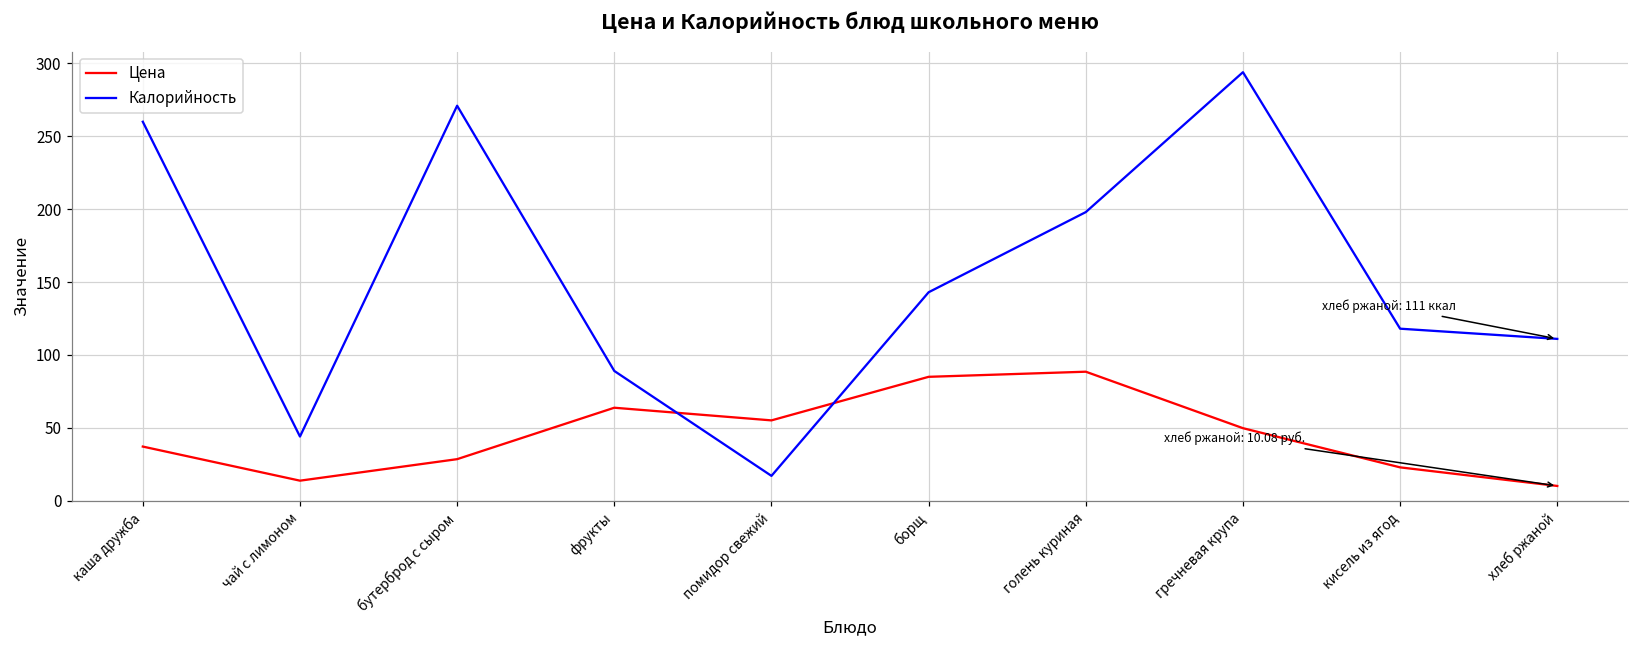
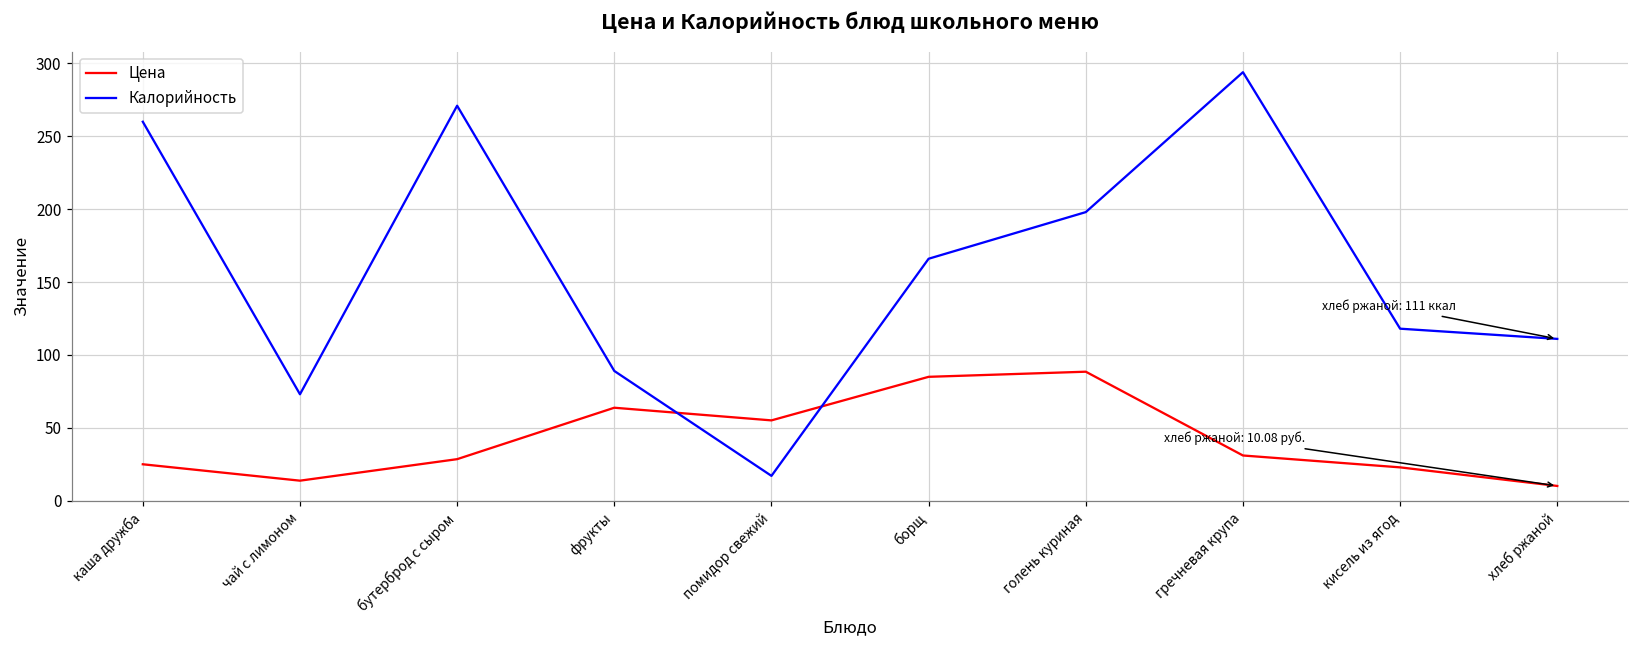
Цена, каша дружба: 37 -> 25
Калорийность, чай с лимоном: 44 -> 73
Калорийность, борщ: 143 -> 166
Цена, гречневая крупа: 50 -> 31
